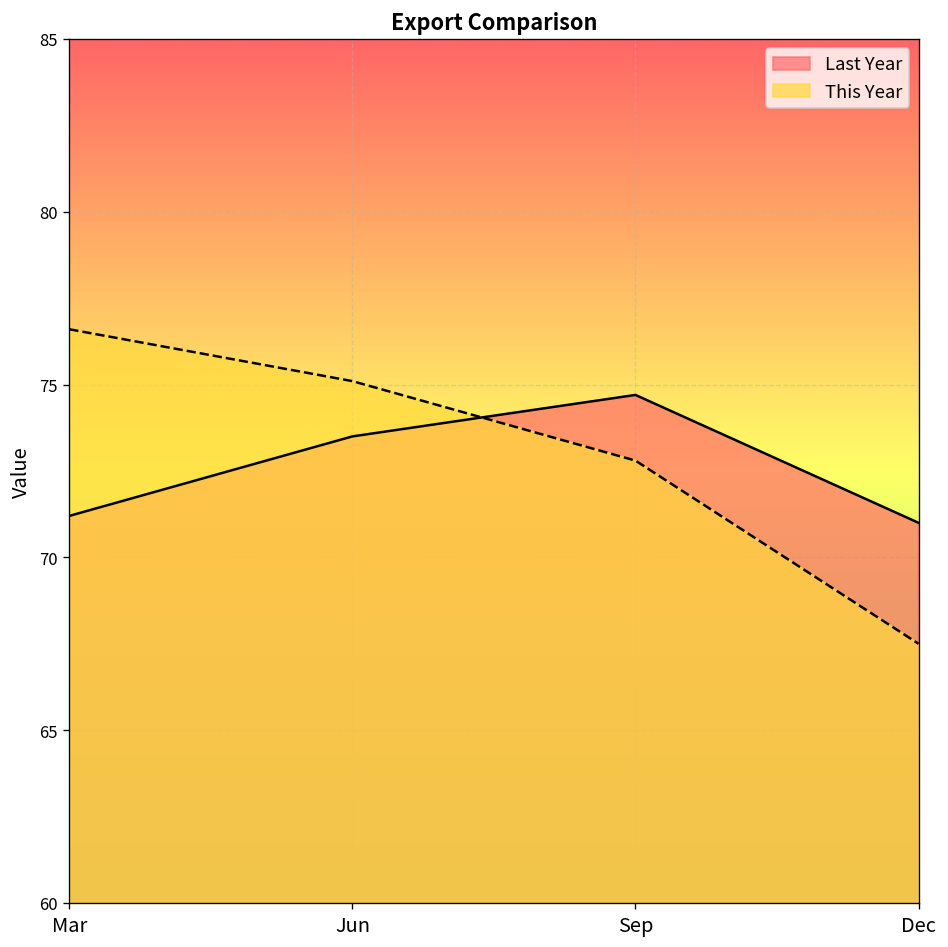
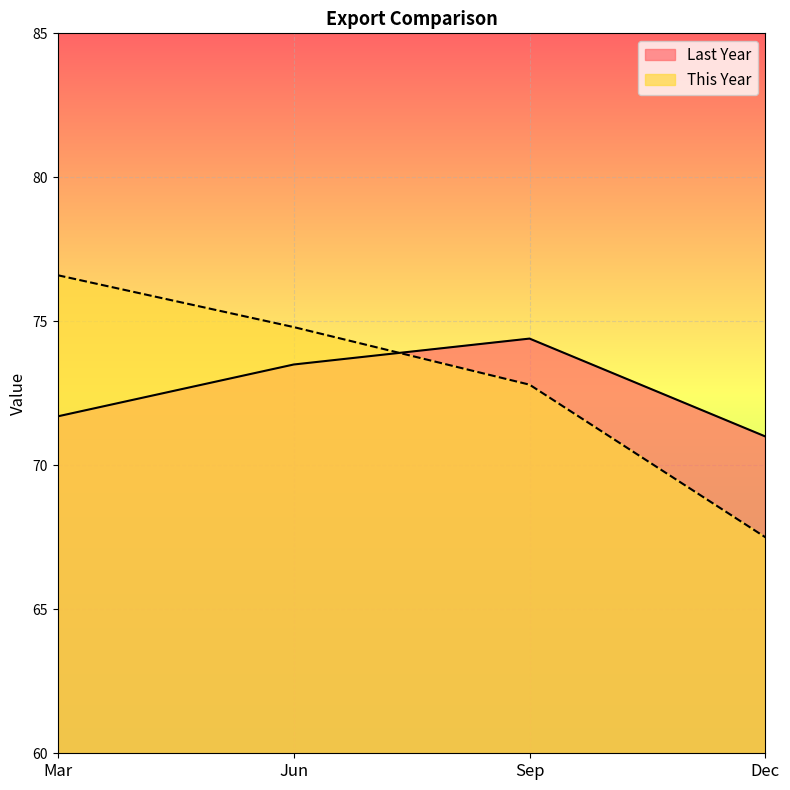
Last Year, Mar: 71.2 -> 71.7
This Year, Jun: 75.1 -> 74.8
Last Year, Sep: 74.7 -> 74.4
